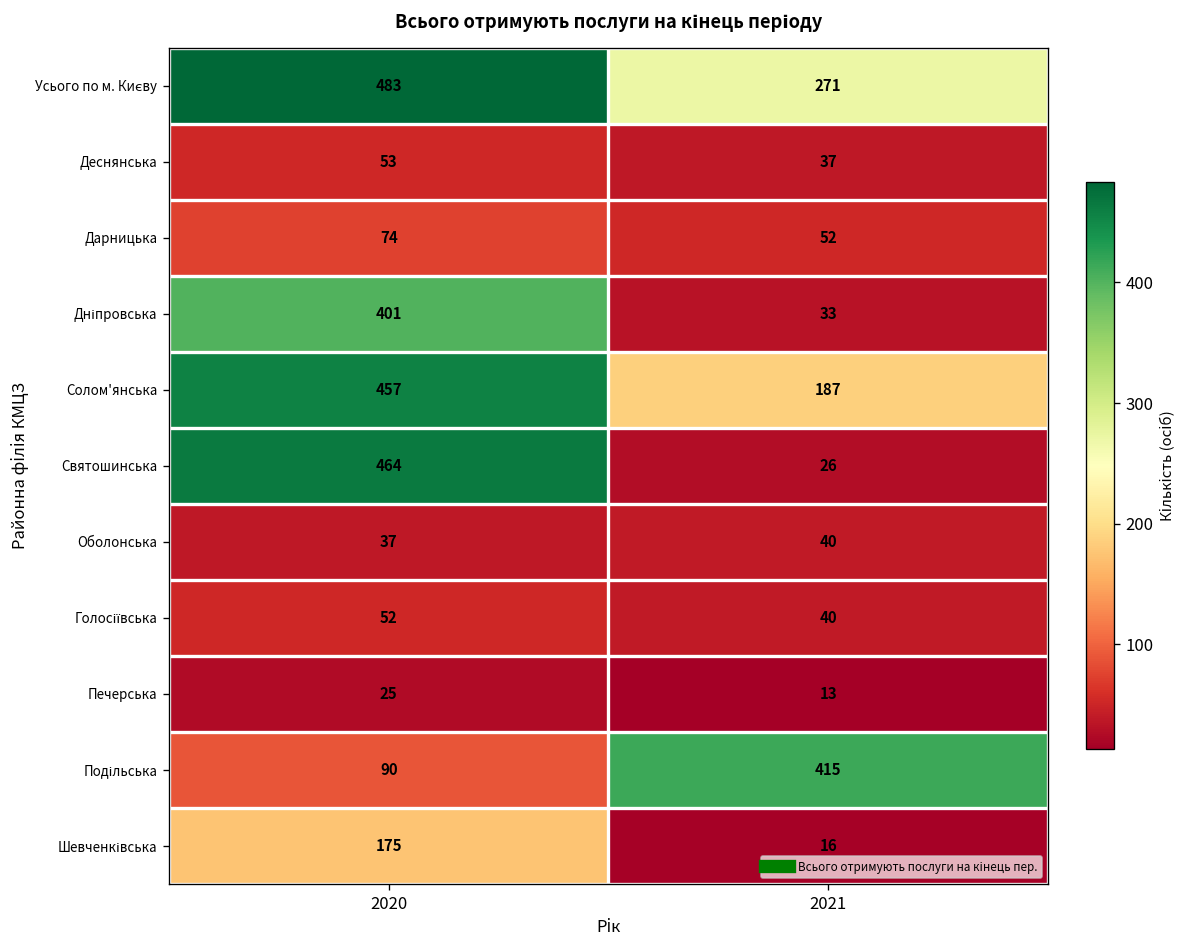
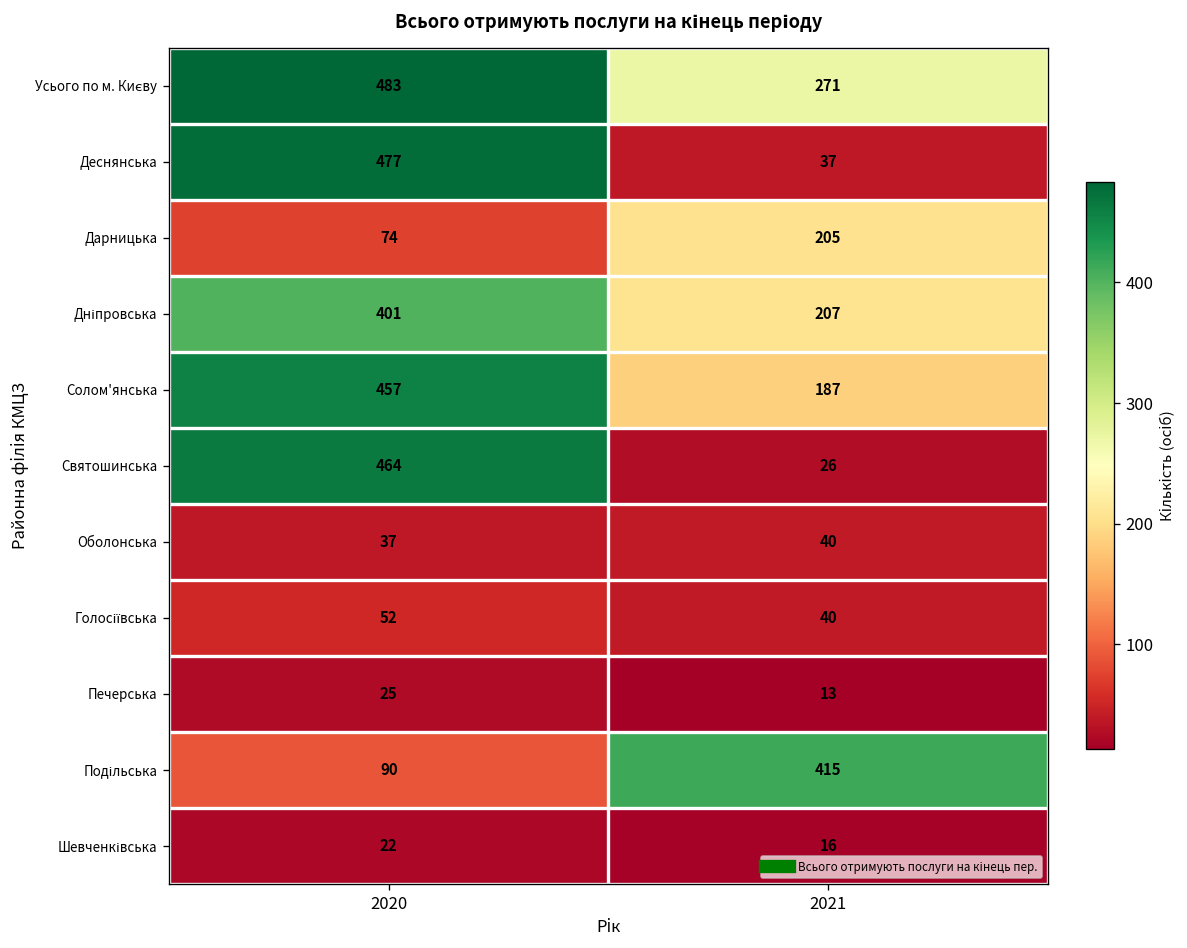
Деснянська, 2020: 53 -> 477
Дарницька, 2021: 52 -> 205
Дніпровська, 2021: 33 -> 207
Шевченківська, 2020: 175 -> 22
